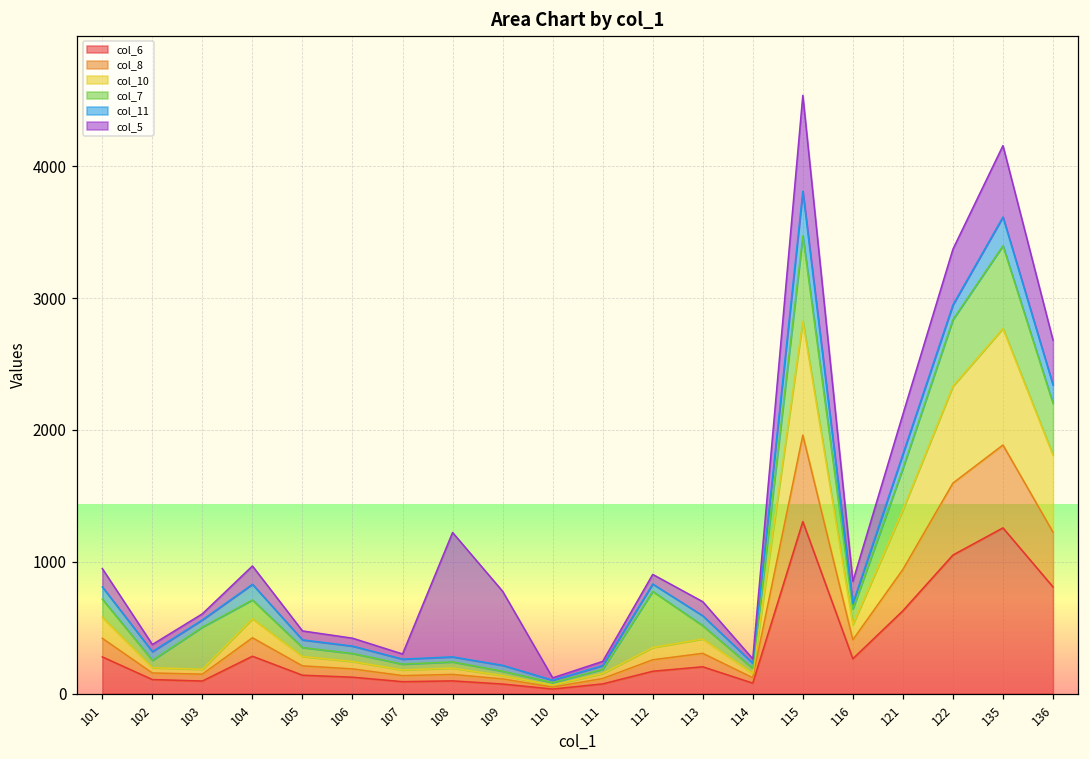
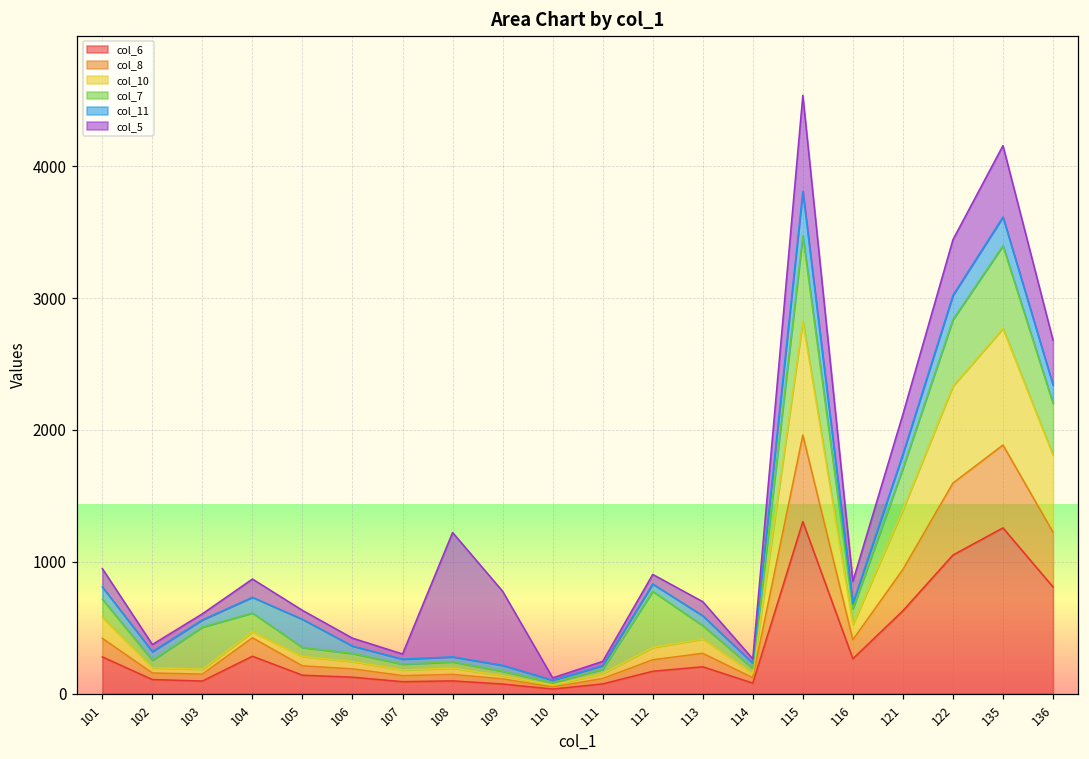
col_10, 104: 140 -> 50
col_11, 105: 60 -> 210
col_11, 122: 110 -> 180
